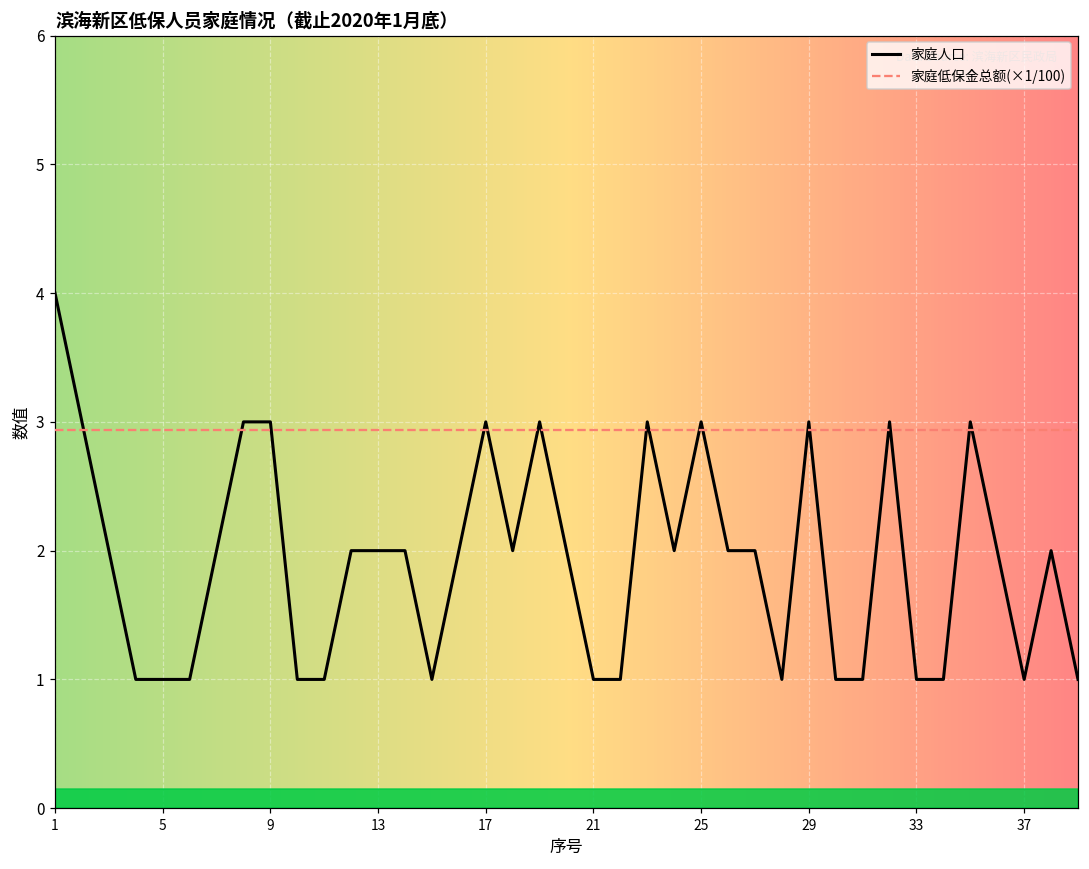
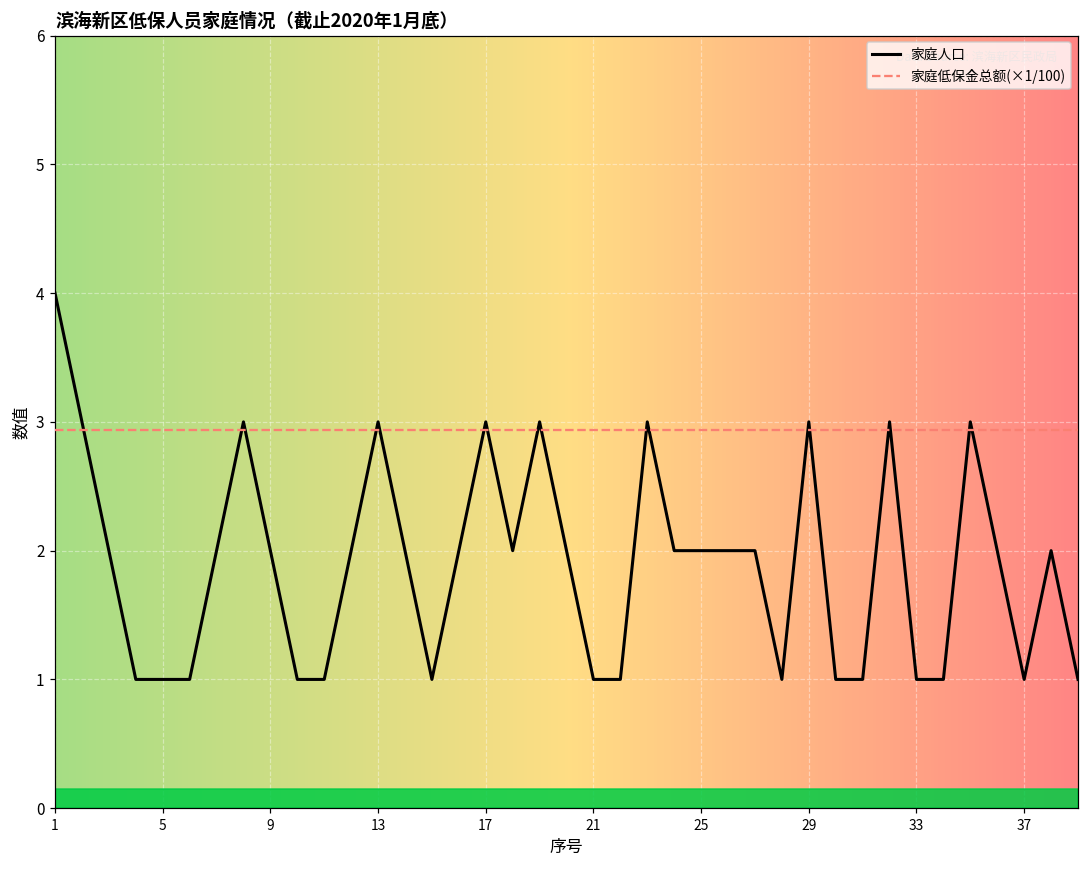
家庭人口, 9: 3 -> 2
家庭人口, 13: 2 -> 3
家庭人口, 25: 3 -> 2
